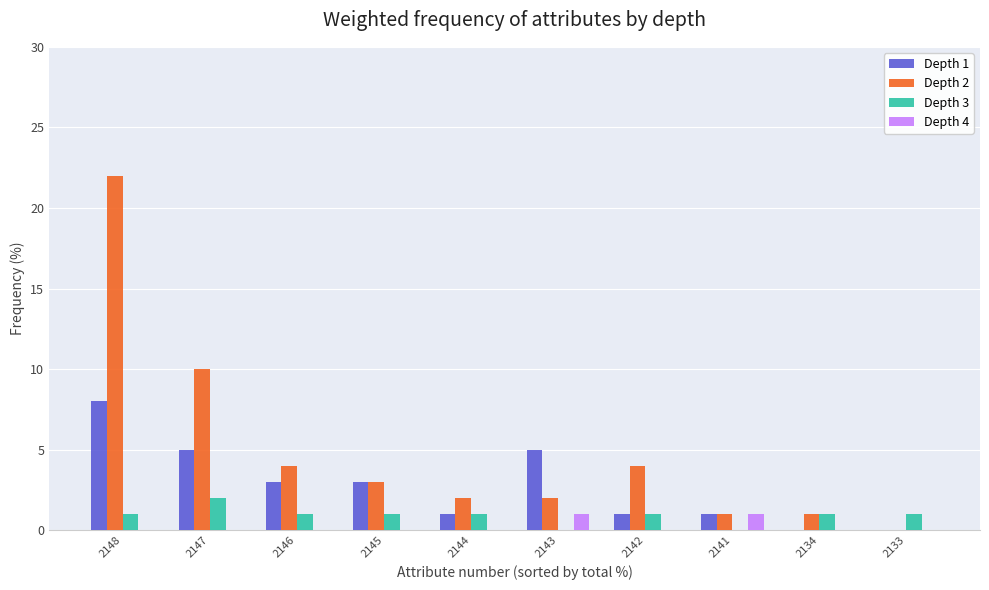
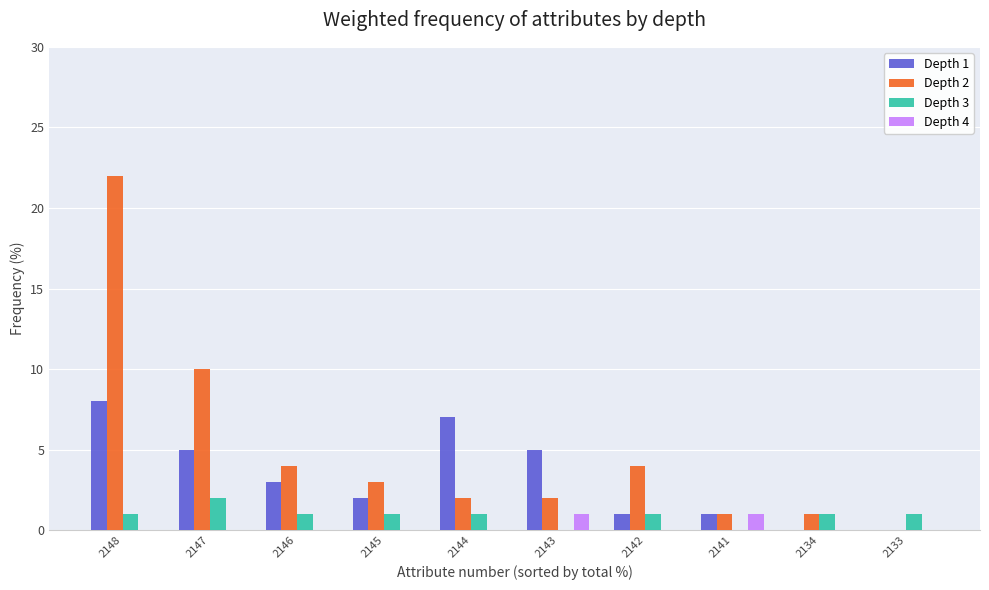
Depth 1, 2145: 3 -> 2
Depth 1, 2144: 1 -> 7
